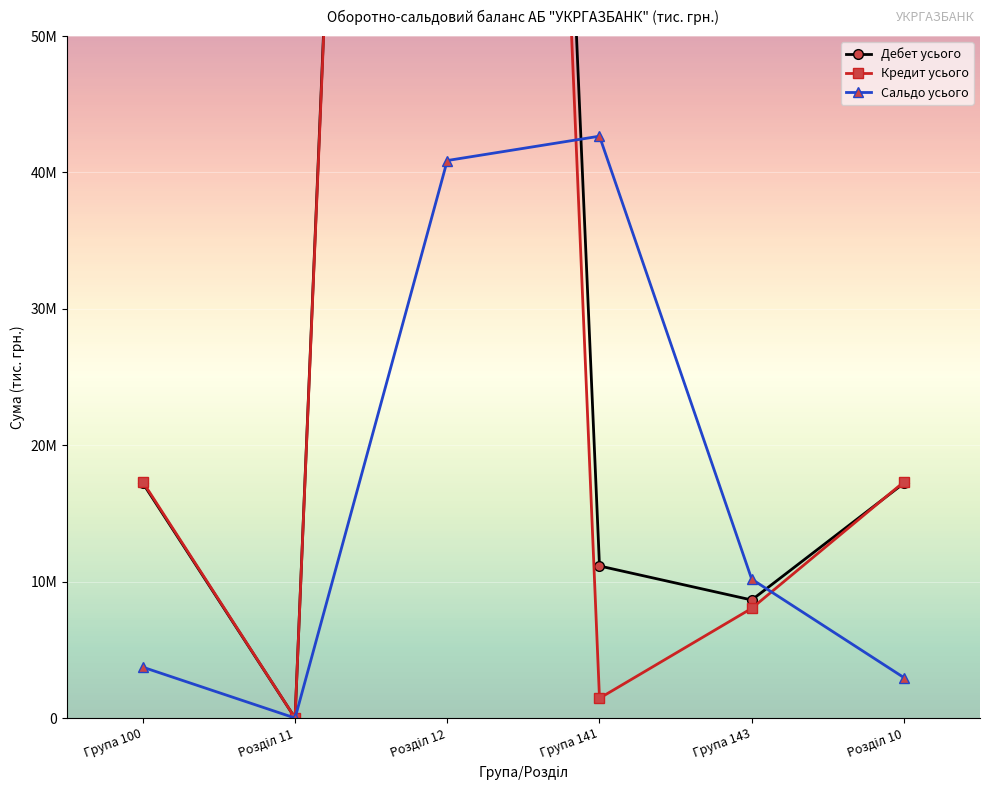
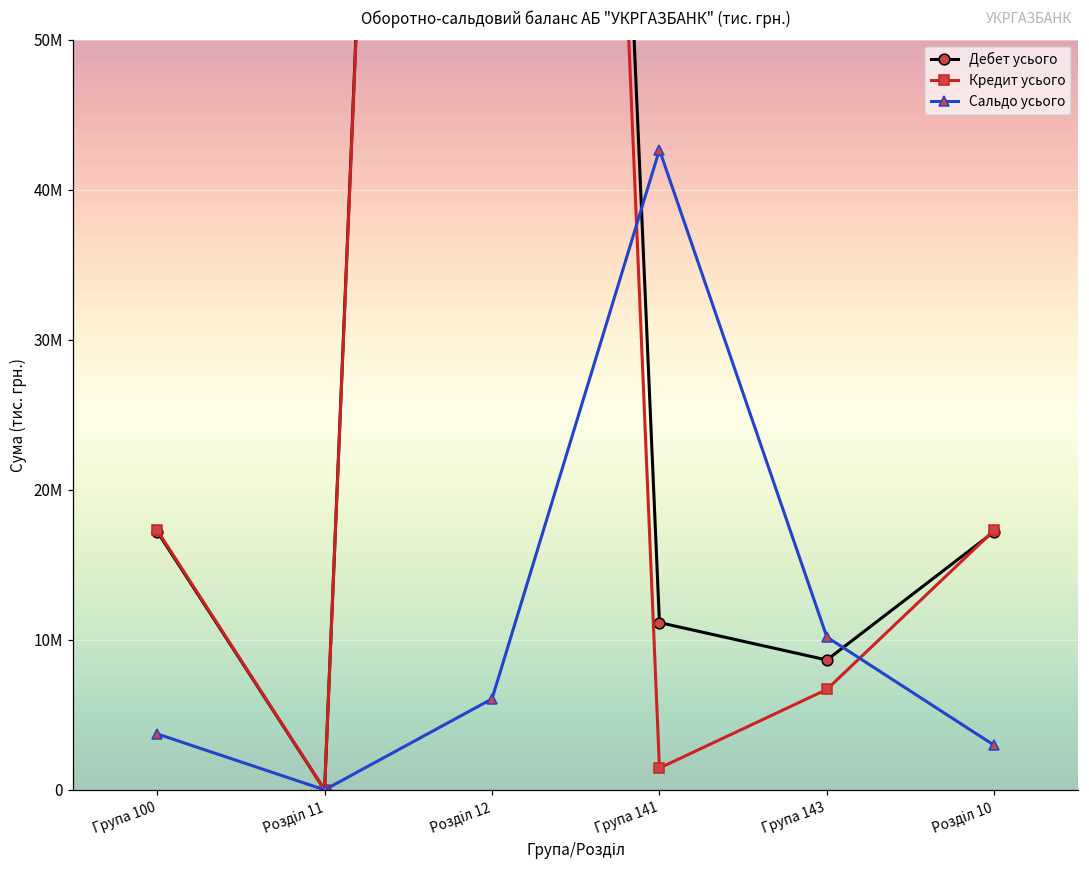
Сальдо усього, Розділ 12: 40900000 -> 6100000
Кредит усього, Група 143: 8000000 -> 6700000
